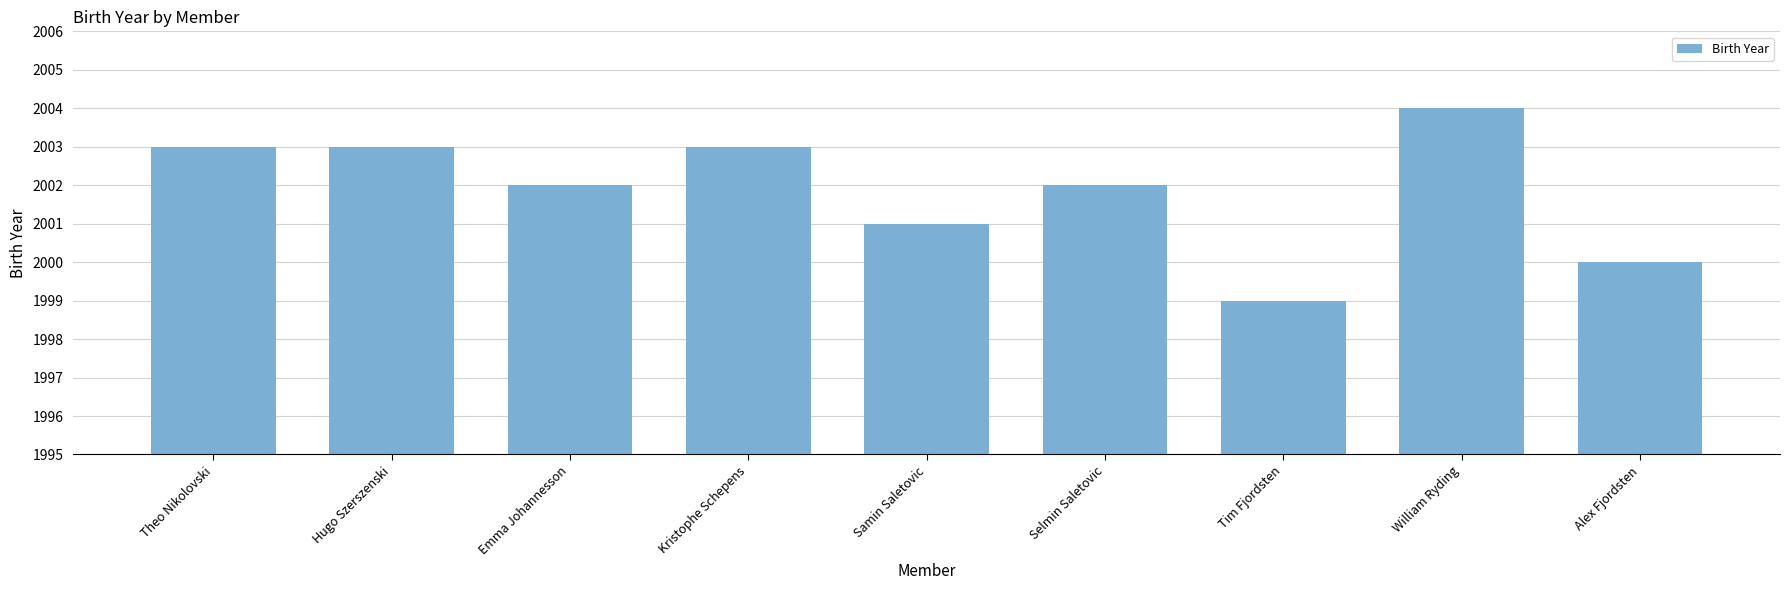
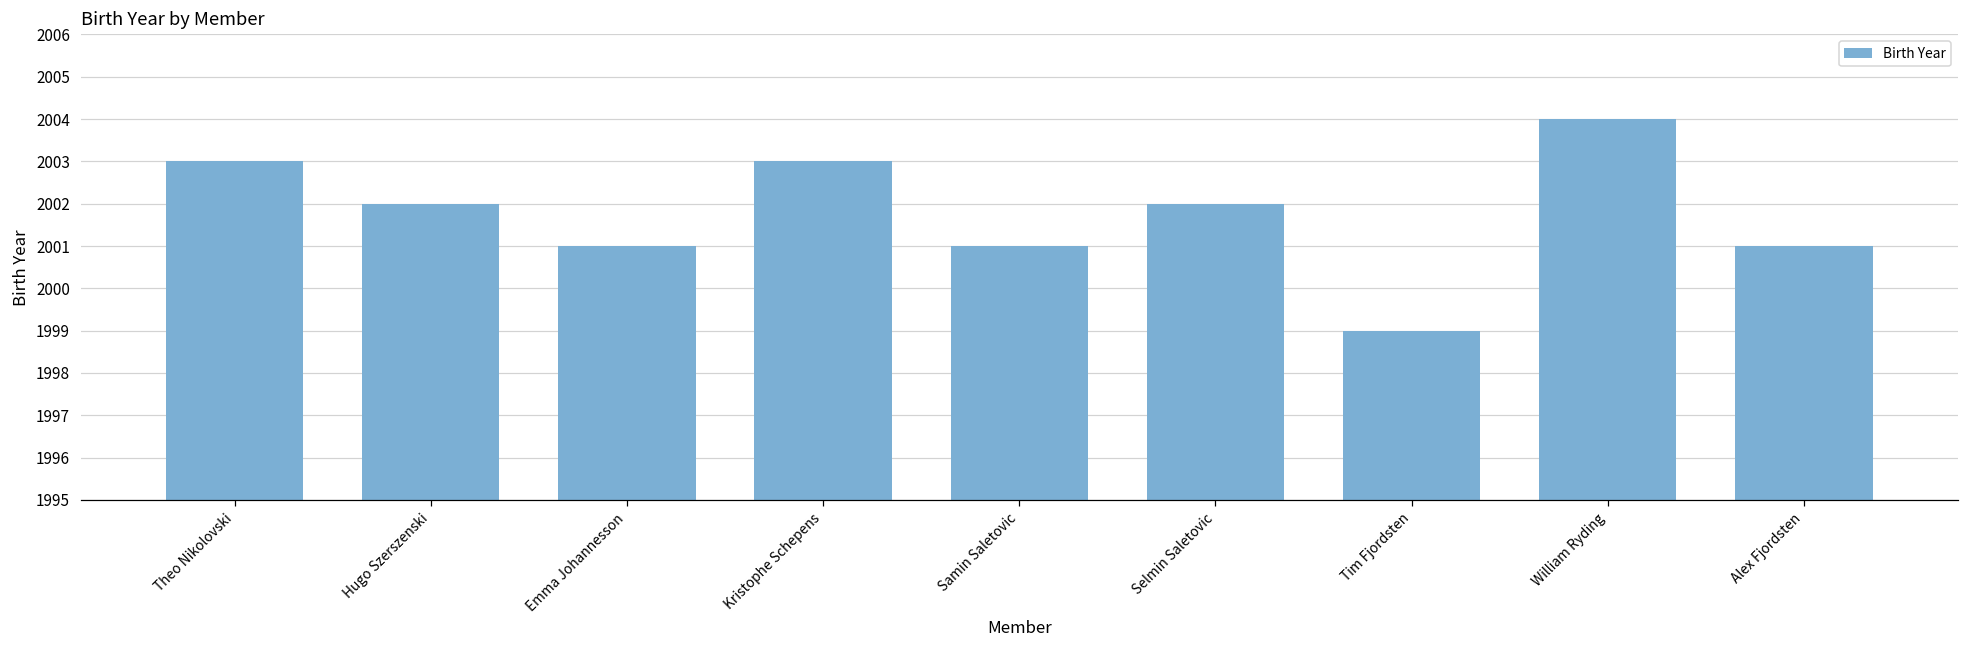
Hugo Szerszenski: 2003 -> 2002
Emma Johannesson: 2002 -> 2001
Alex Fjordsten: 2000 -> 2001
